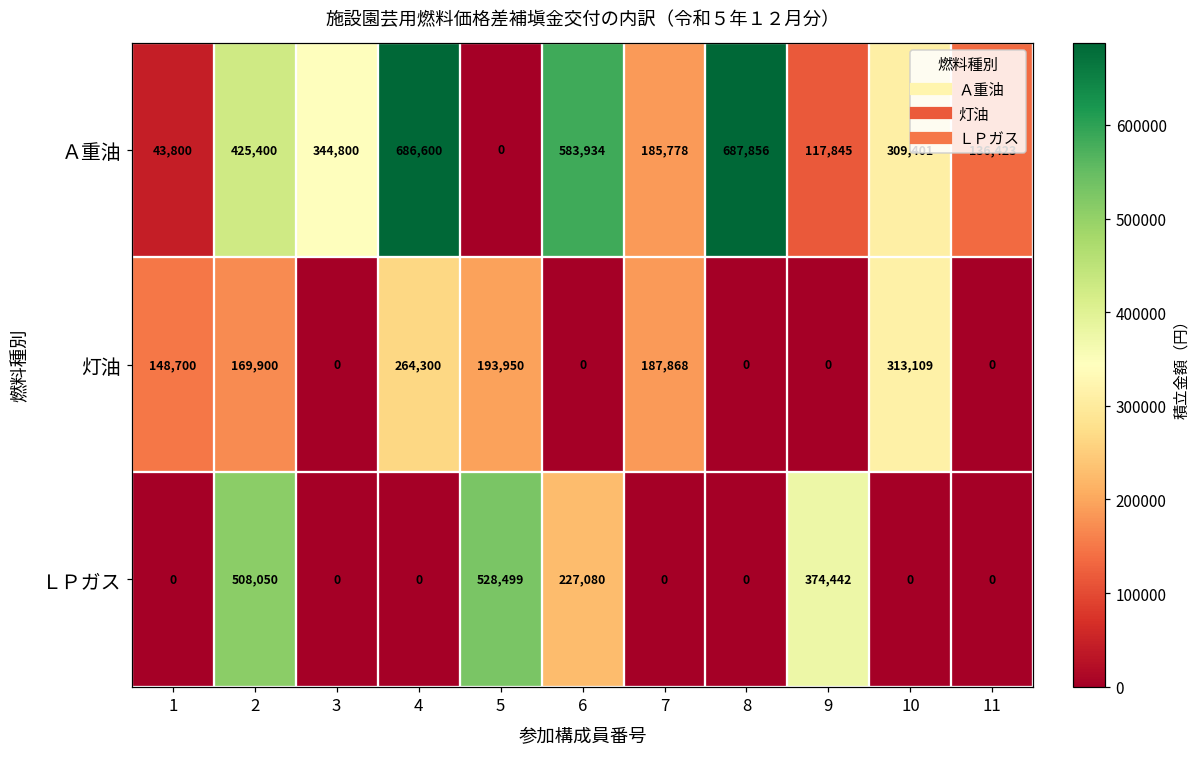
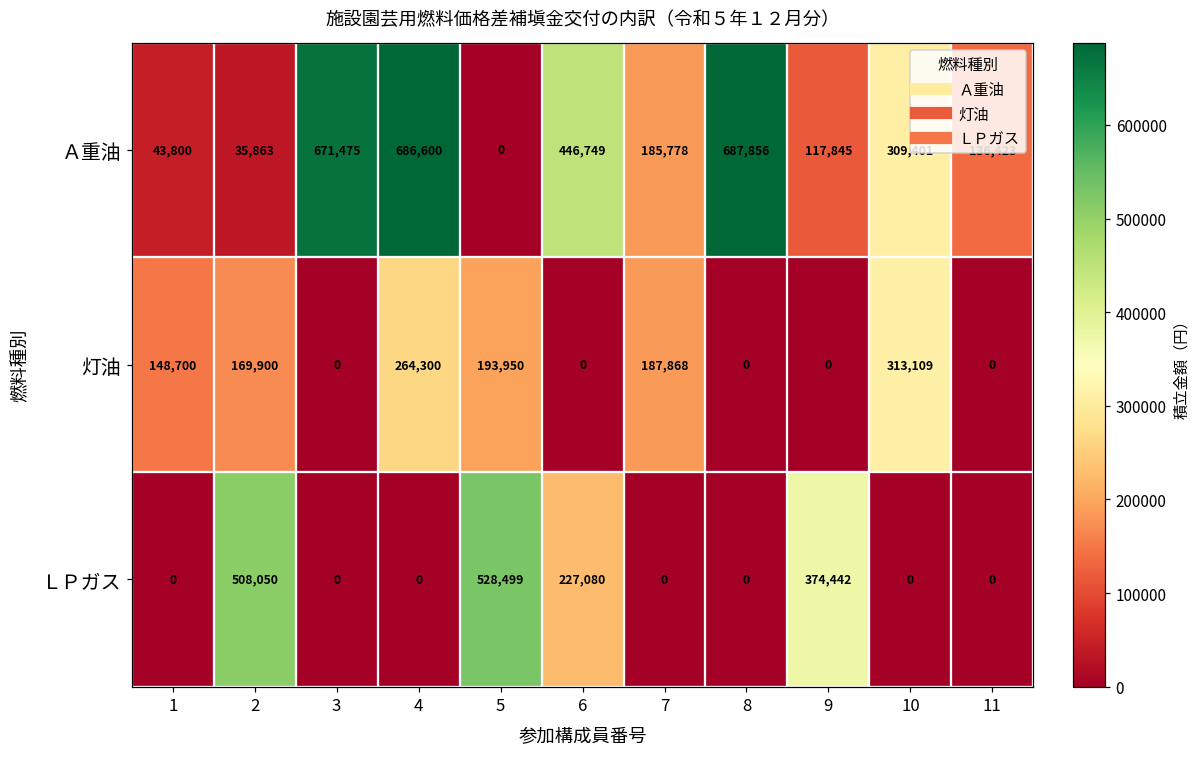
Ａ重油, 2: 425,400 -> 35,863
Ａ重油, 3: 344,800 -> 671,475
Ａ重油, 6: 583,934 -> 446,749
